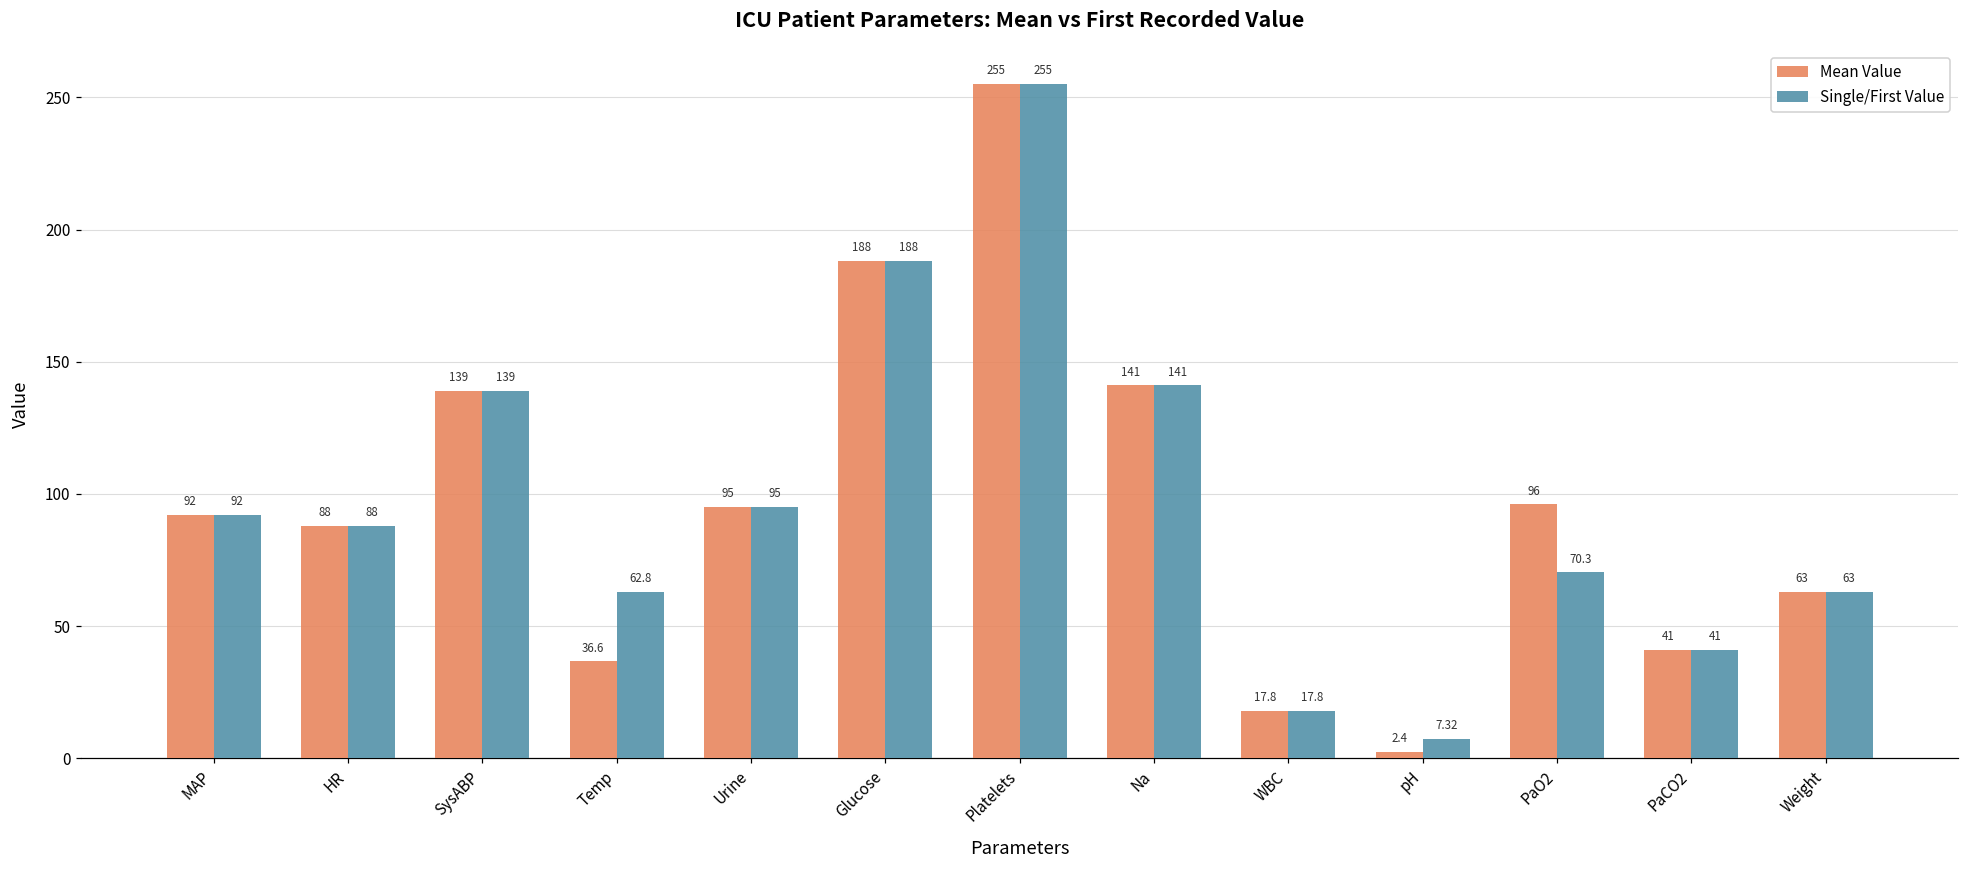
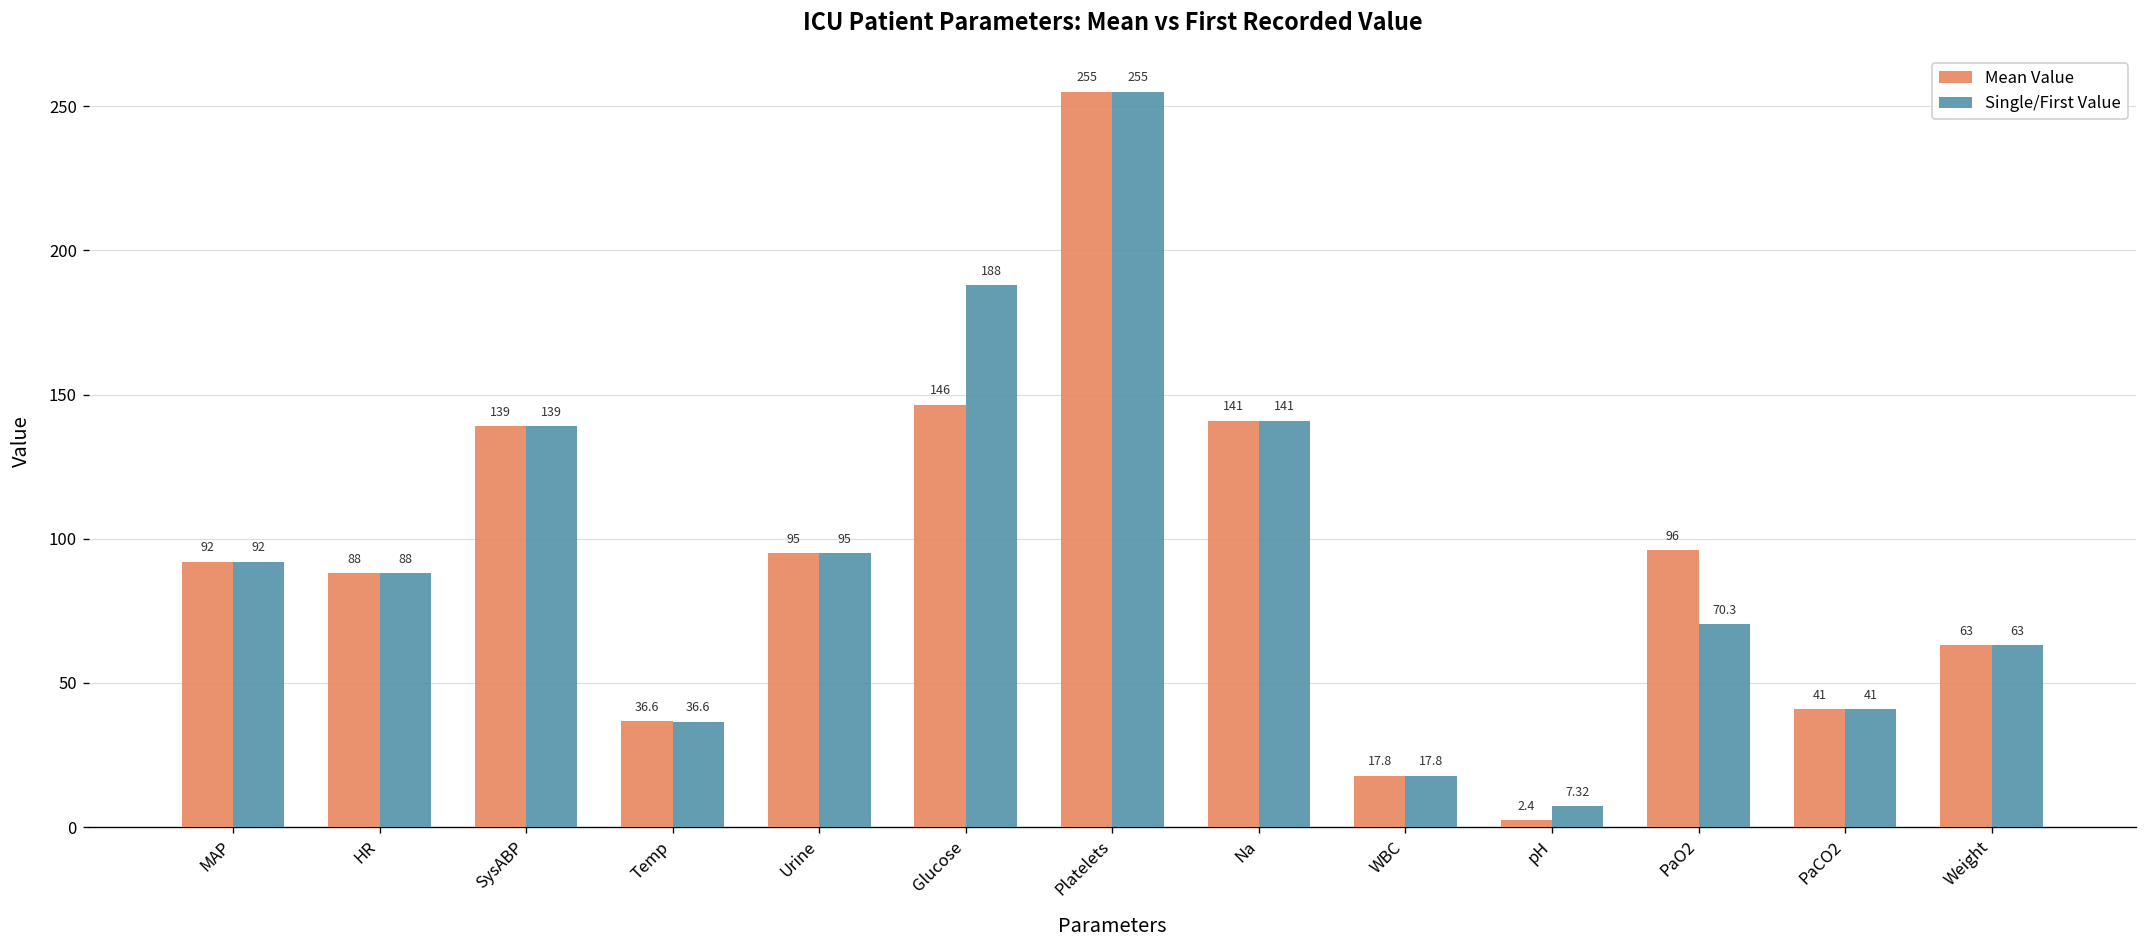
Single/First Value, Temp: 62.8 -> 36.6
Mean Value, Glucose: 188 -> 146
